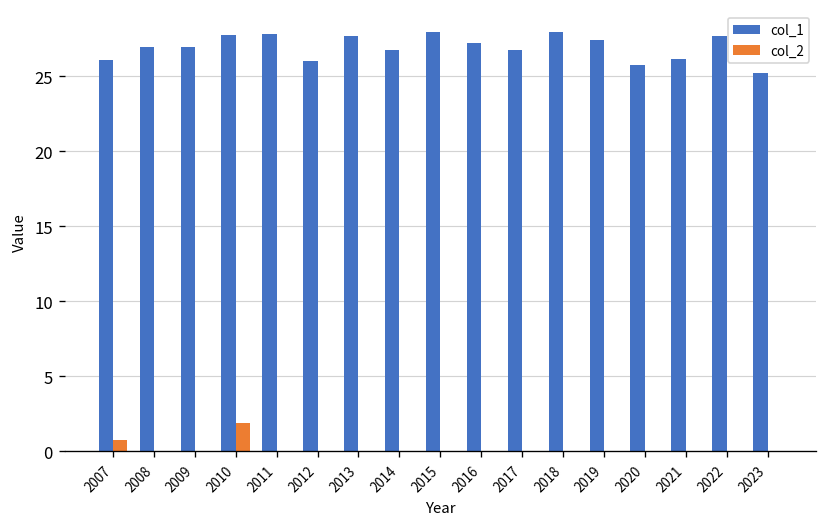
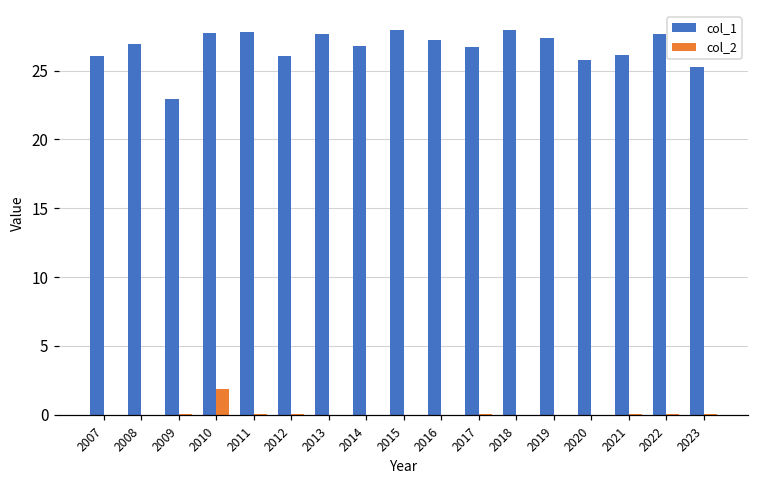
col_2, 2007: 0.8 -> 0.0
col_1, 2009: 27.0 -> 23.0
